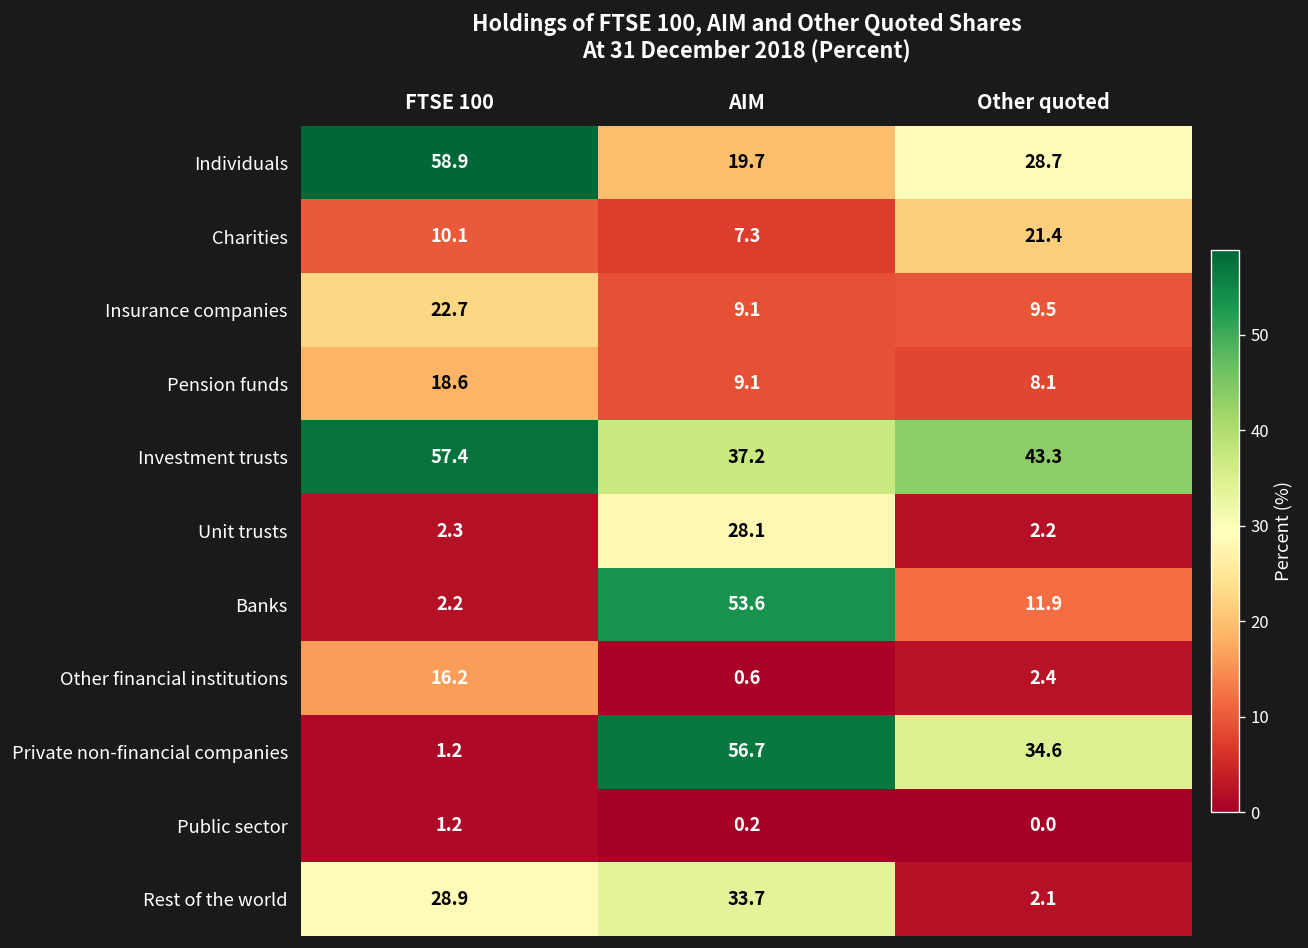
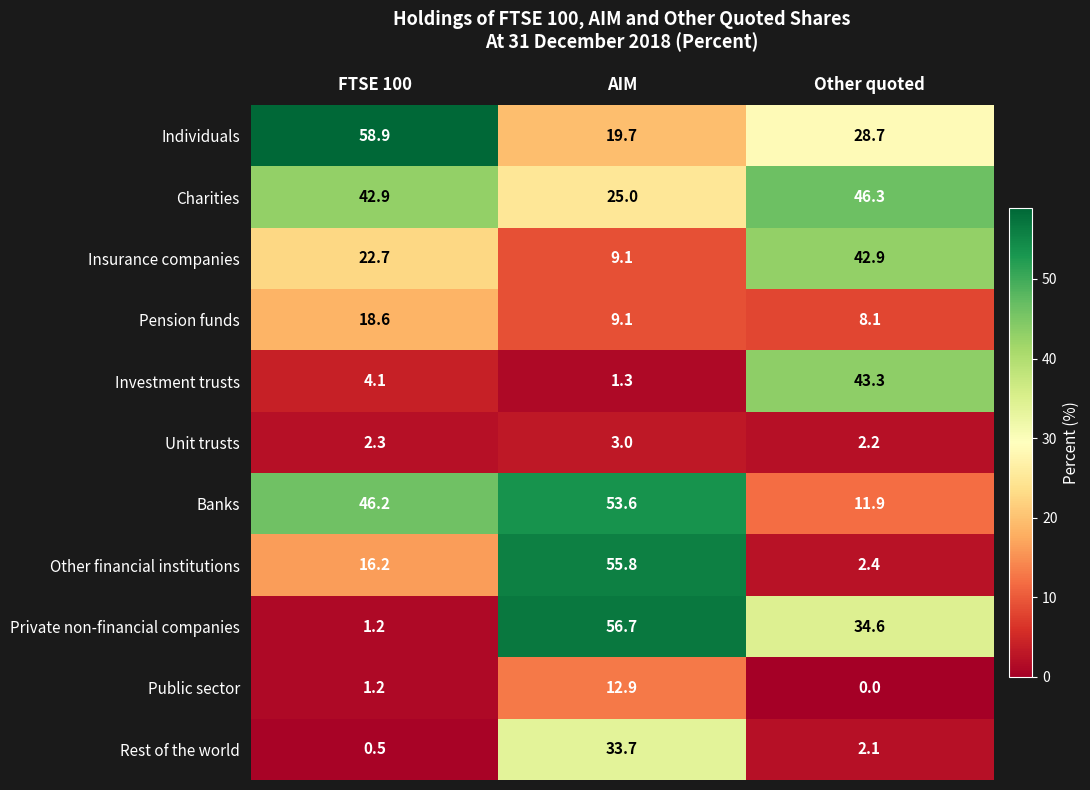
Charities, FTSE 100: 10.1 -> 42.9
Charities, AIM: 7.3 -> 25.0
Charities, Other quoted: 21.4 -> 46.3
Insurance companies, Other quoted: 9.5 -> 42.9
Investment trusts, FTSE 100: 57.4 -> 4.1
Investment trusts, AIM: 37.2 -> 1.3
Unit trusts, AIM: 28.1 -> 3.0
Banks, FTSE 100: 2.2 -> 46.2
Other financial institutions, AIM: 0.6 -> 55.8
Public sector, AIM: 0.2 -> 12.9
Rest of the world, FTSE 100: 28.9 -> 0.5
